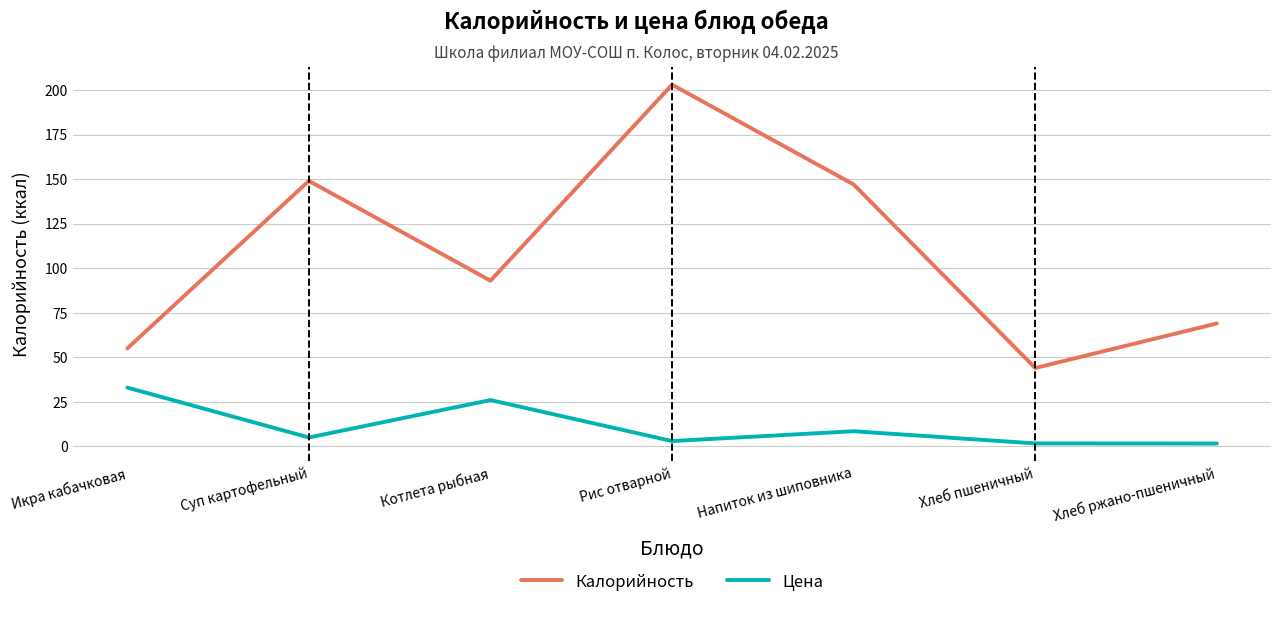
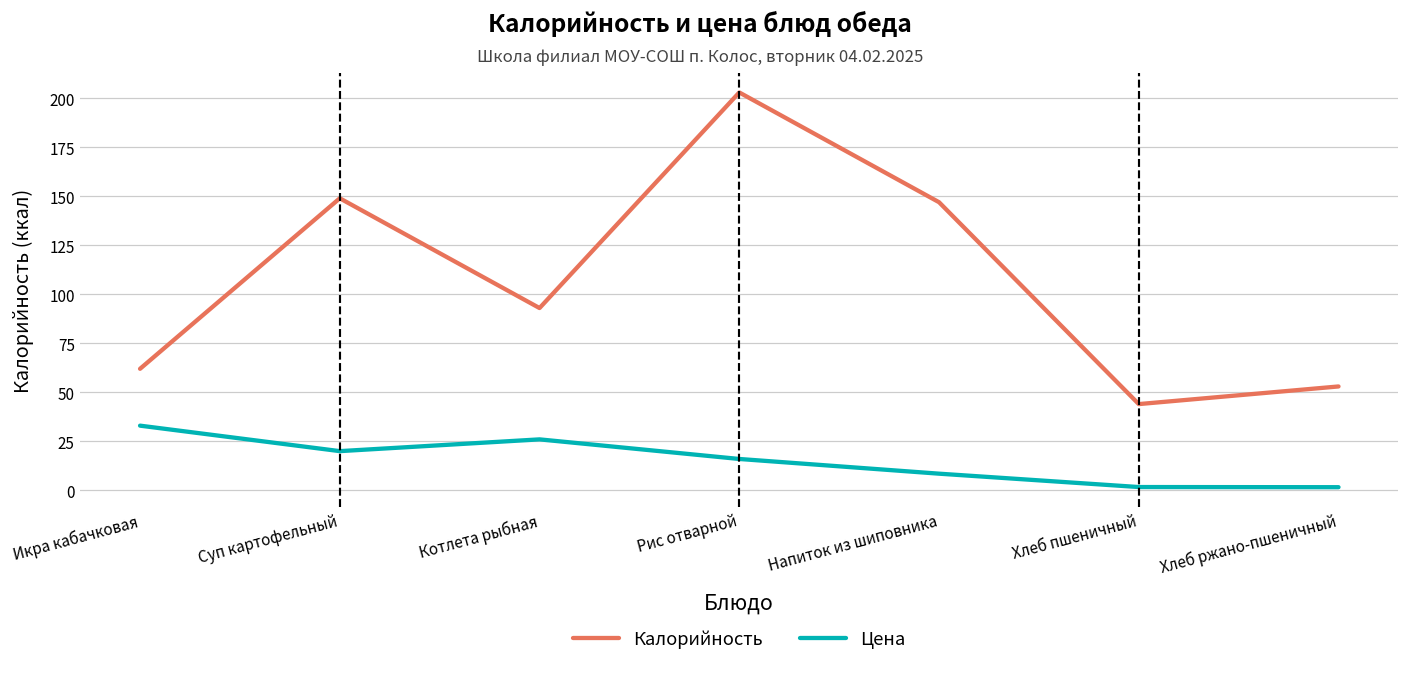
Калорийность, Икра кабачковая: 55 -> 62
Цена, Суп картофельный: 5 -> 20
Цена, Рис отварной: 3 -> 16
Калорийность, Хлеб ржано-пшеничный: 69 -> 53
